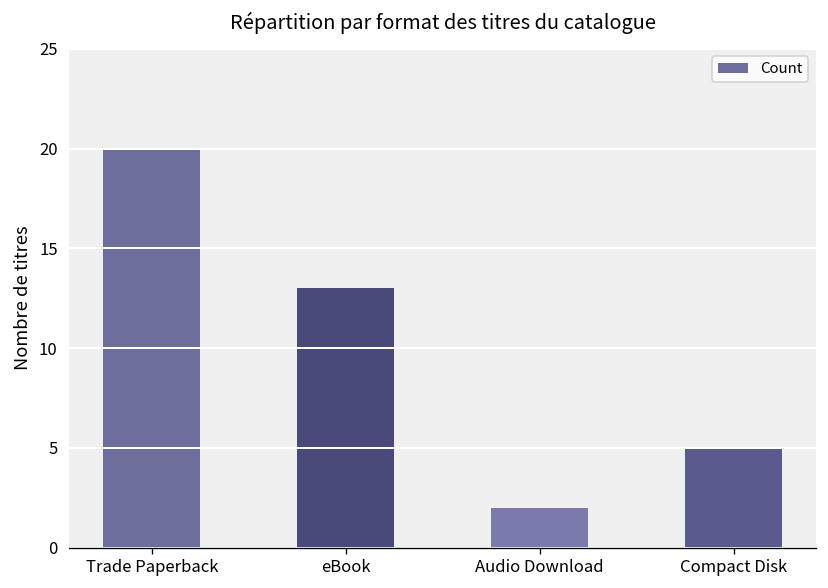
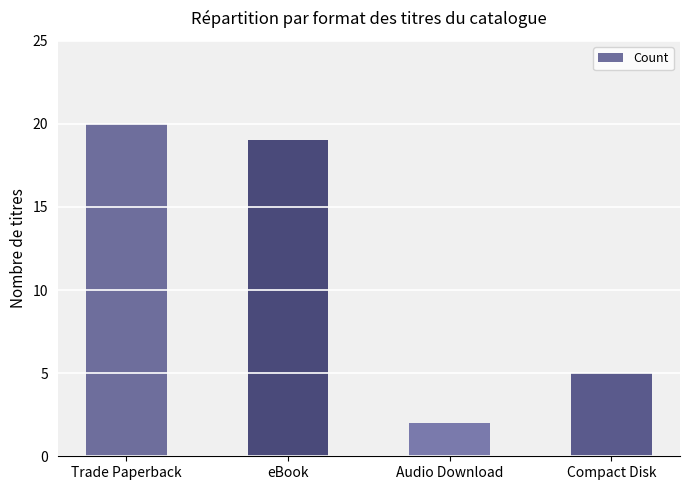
eBook: 13 -> 19
